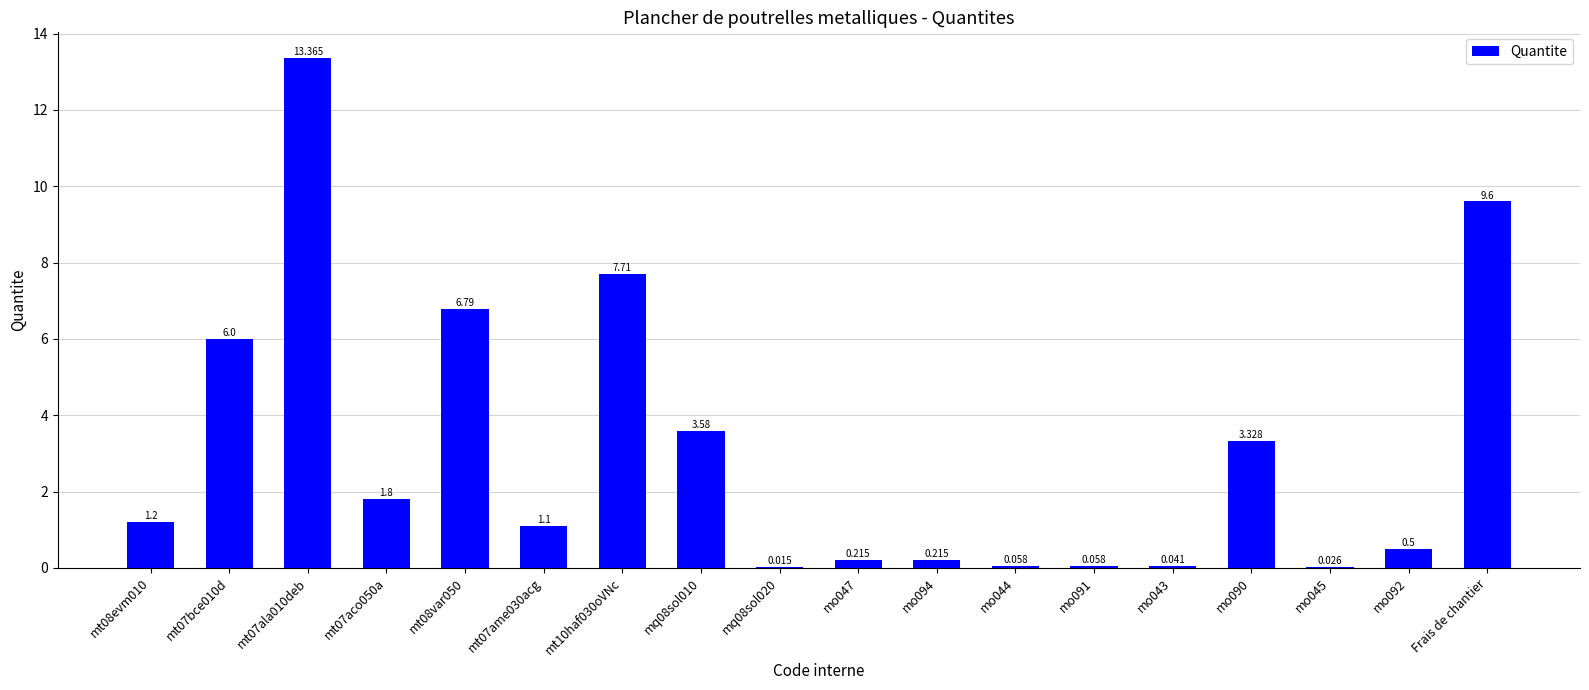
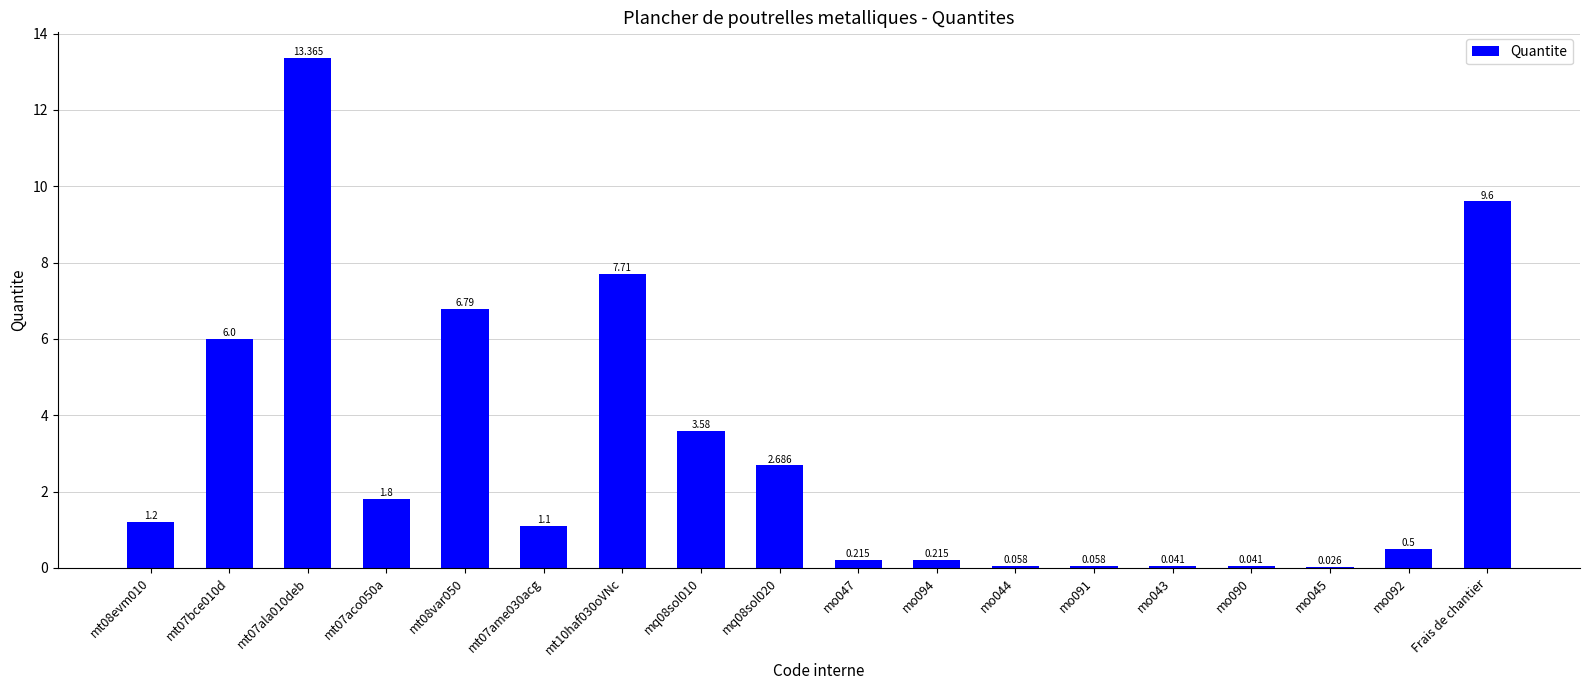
mq08sol020: 0.015 -> 2.686
mo090: 3.328 -> 0.041
